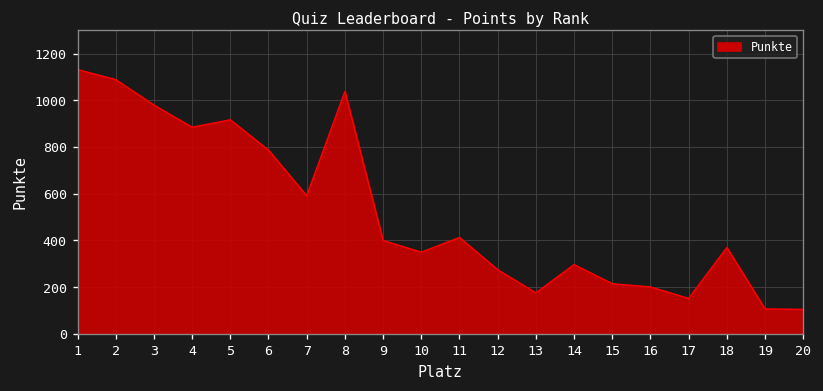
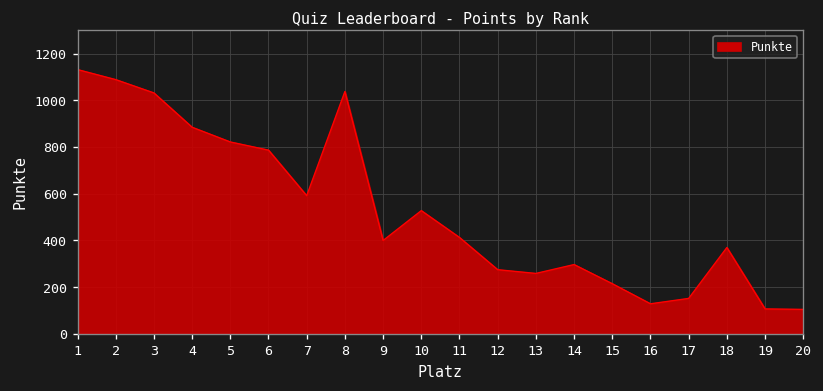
3: 980 -> 1030
5: 920 -> 820
10: 350 -> 530
13: 180 -> 260
16: 200 -> 130
